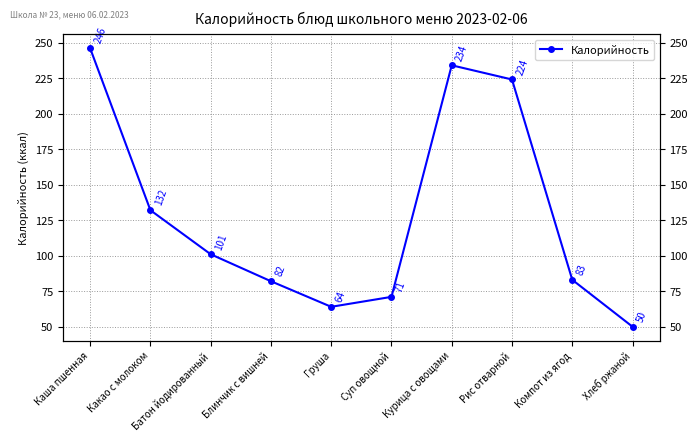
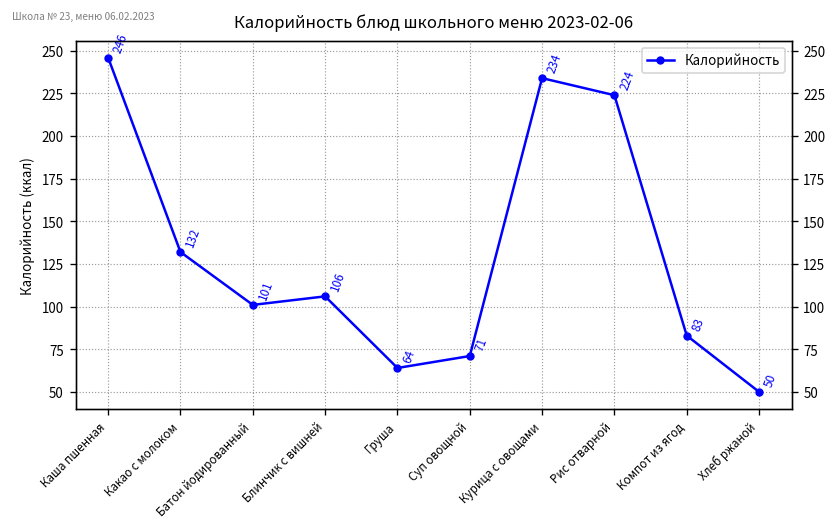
Блинчик с вишней: 82 -> 106
